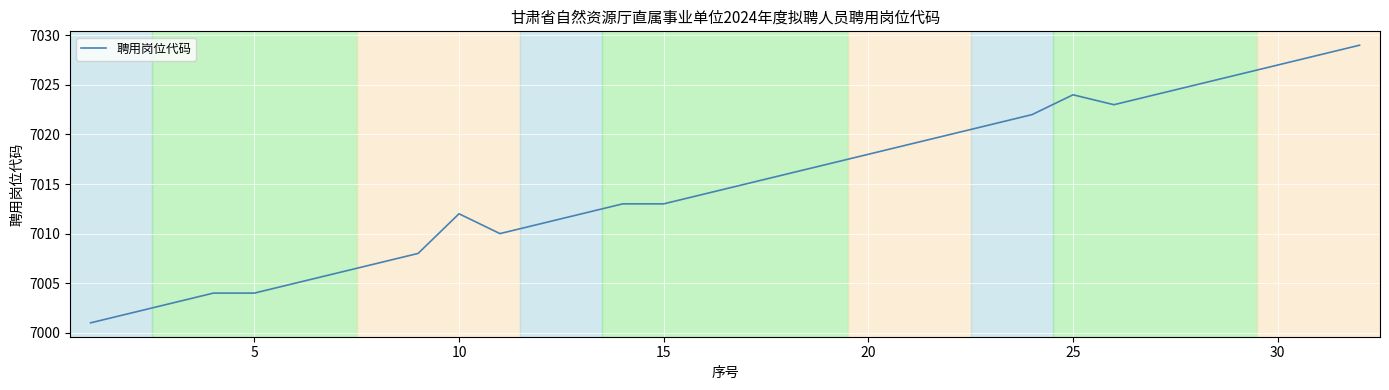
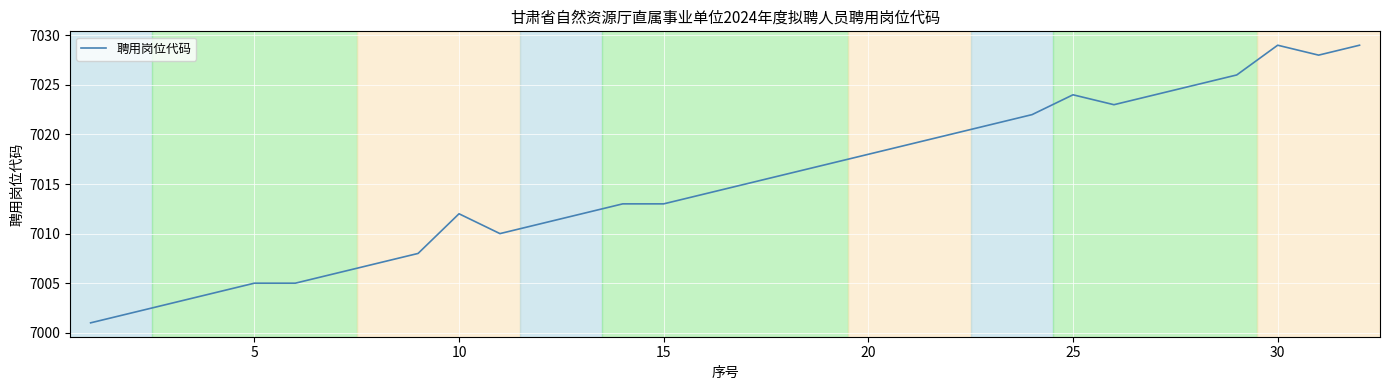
5: 7004 -> 7005
30: 7027 -> 7029
